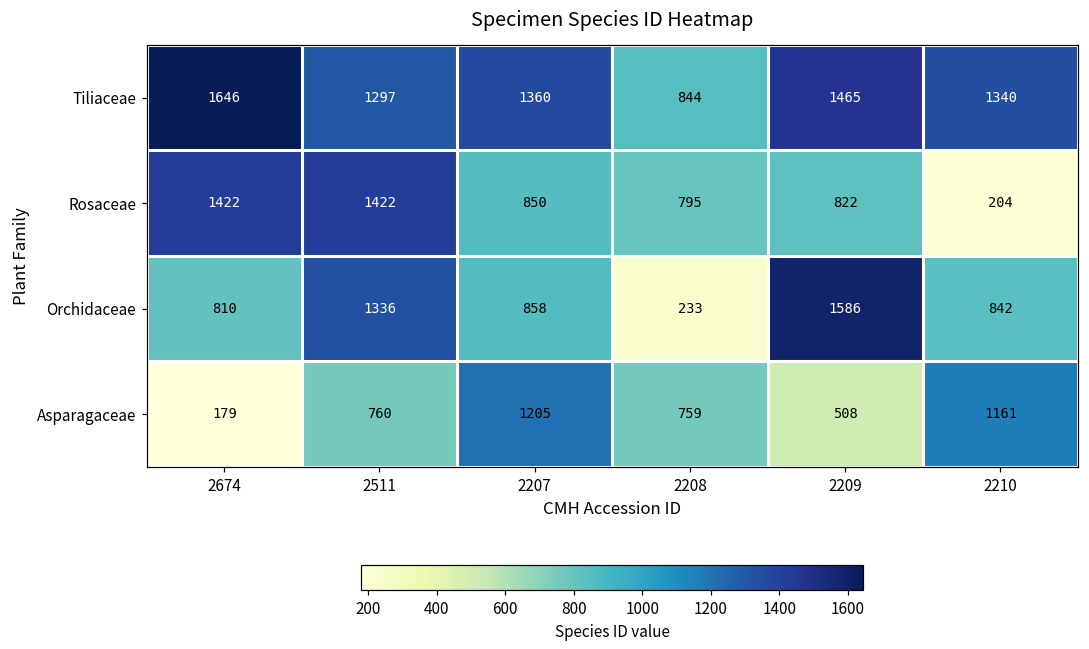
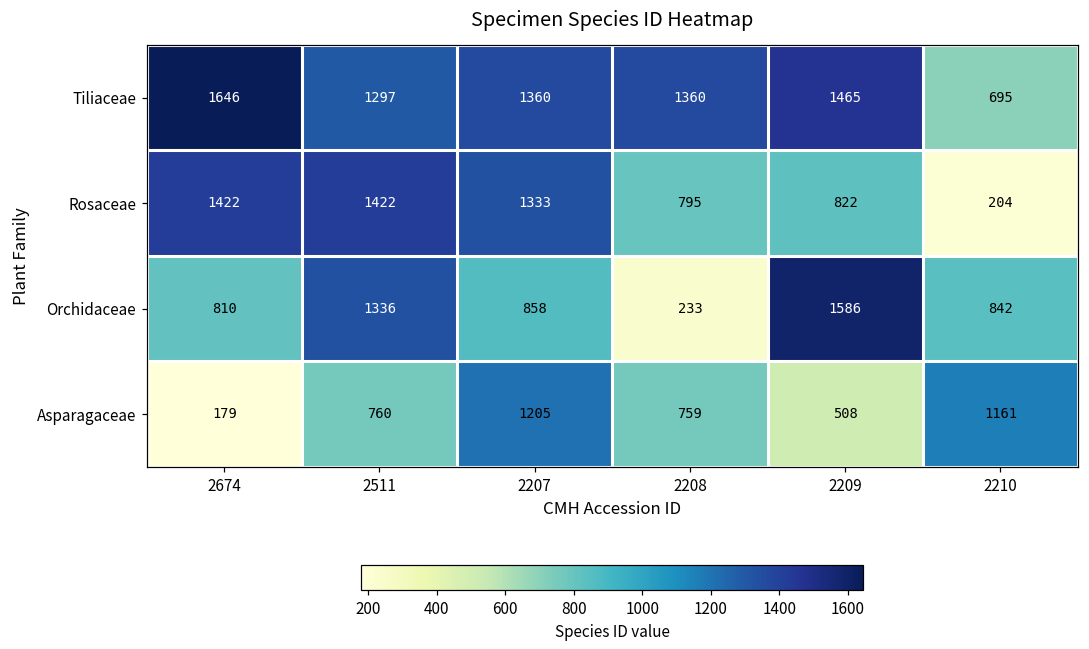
Tiliaceae, 2208: 844 -> 1360
Tiliaceae, 2210: 1340 -> 695
Rosaceae, 2207: 850 -> 1333
